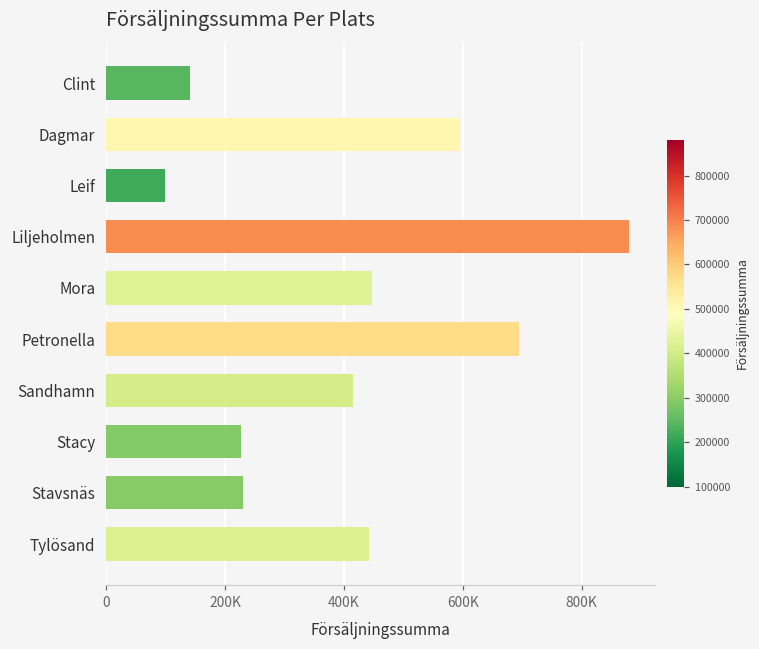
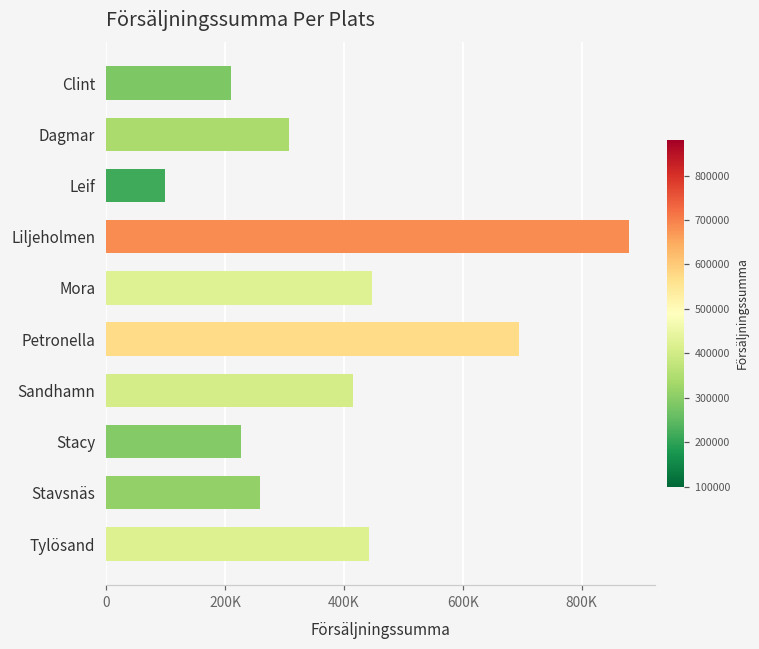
Clint: 140000 -> 210000
Dagmar: 590000 -> 310000
Stavsnäs: 230000 -> 260000
